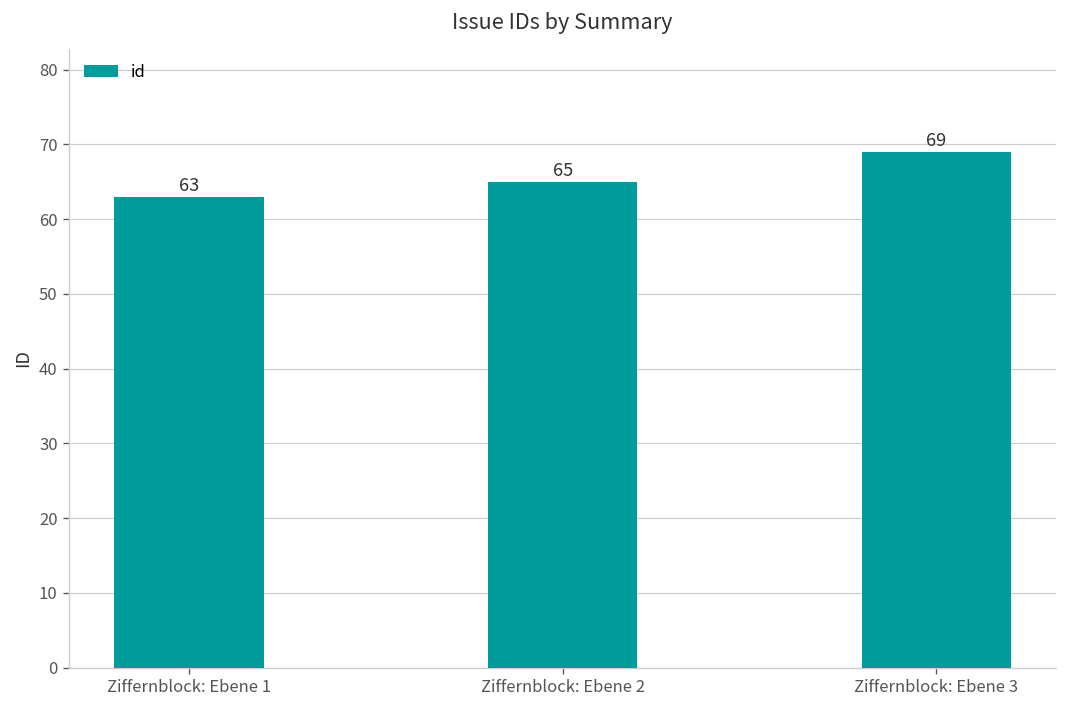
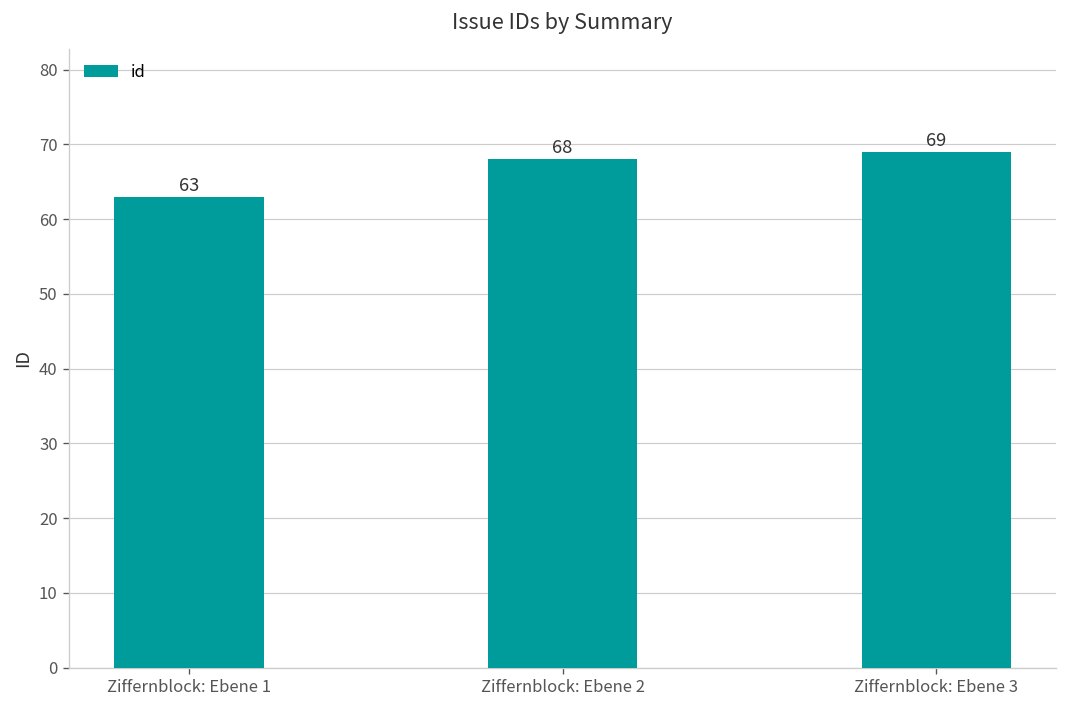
Ziffernblock: Ebene 2: 65 -> 68
